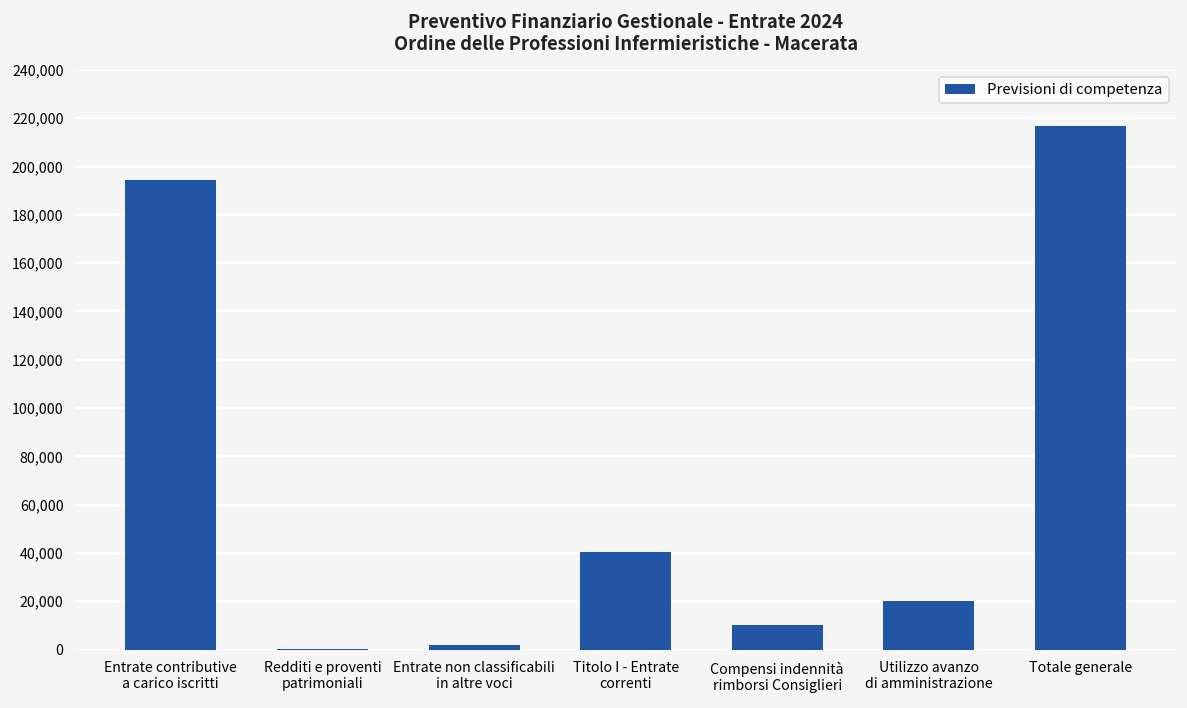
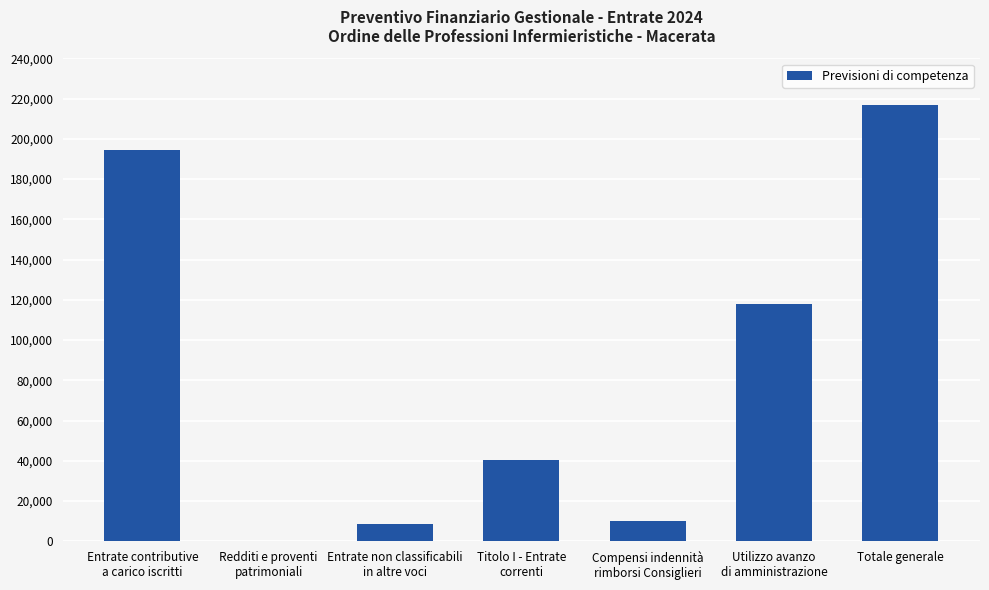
Entrate non classificabili in altre voci: 2,000 -> 8,000
Utilizzo avanzo di amministrazione: 20,000 -> 118,000
